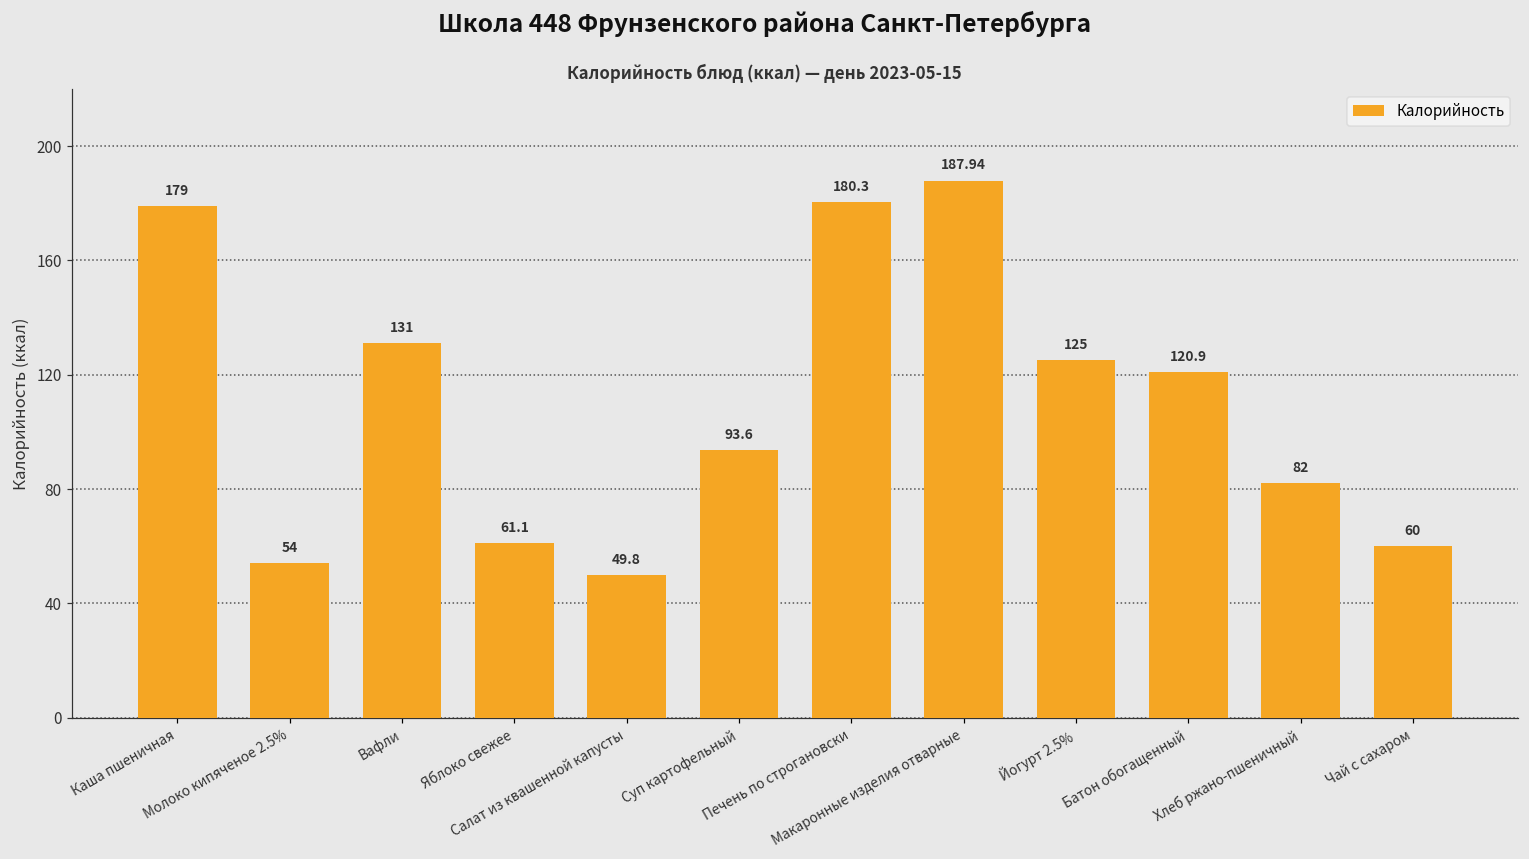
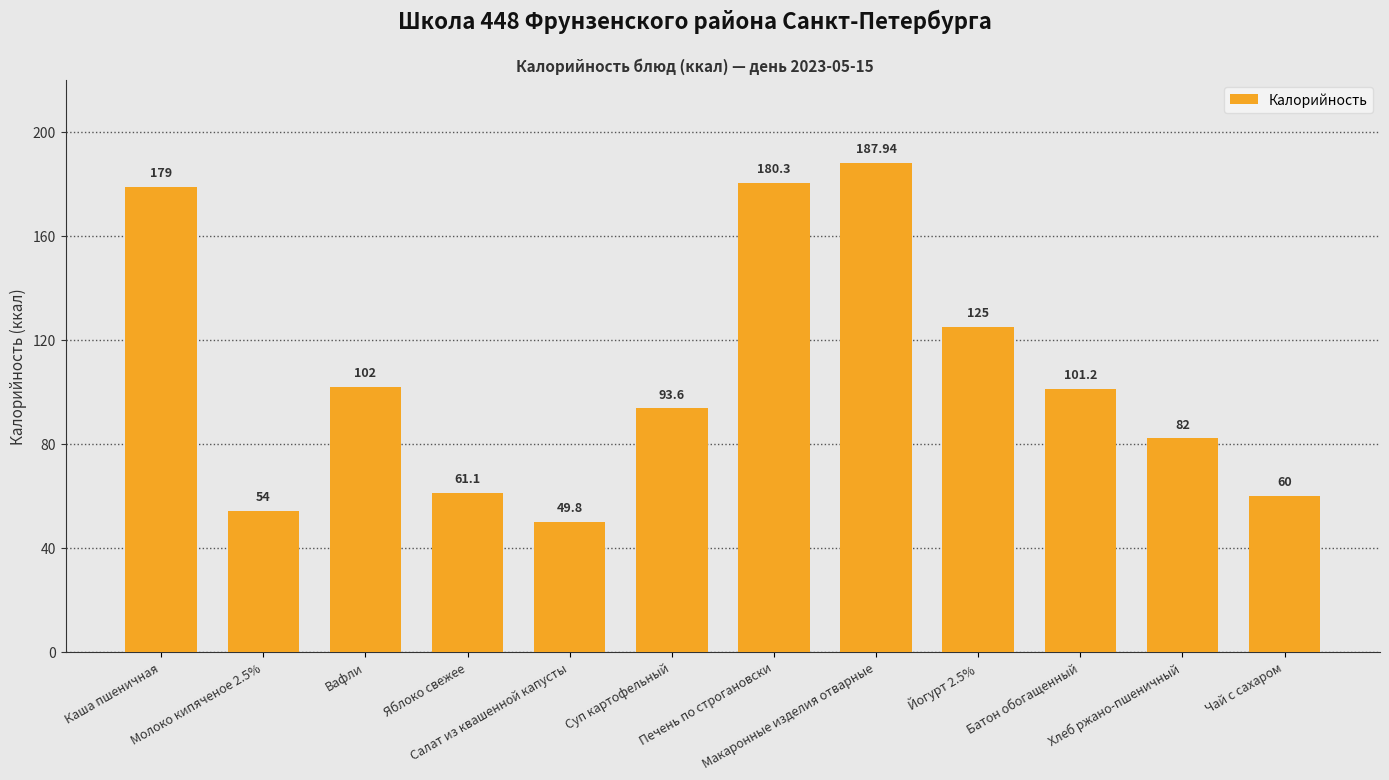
Вафли: 131 -> 102
Батон обогащенный: 120.9 -> 101.2
